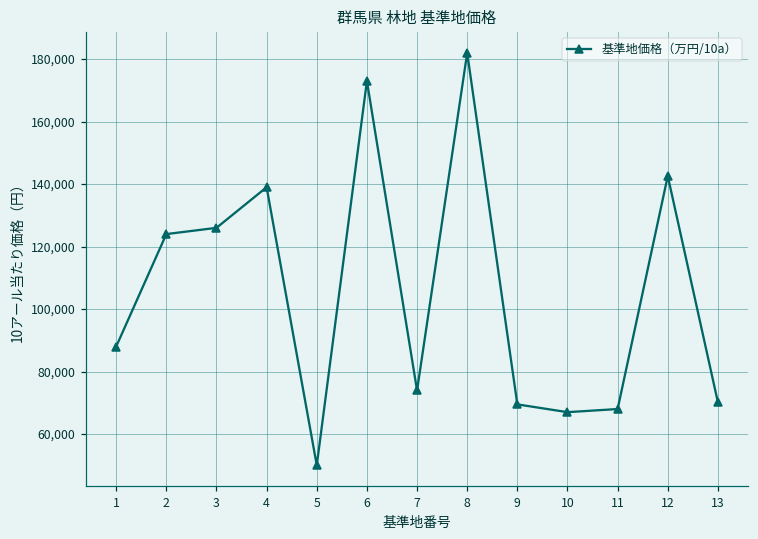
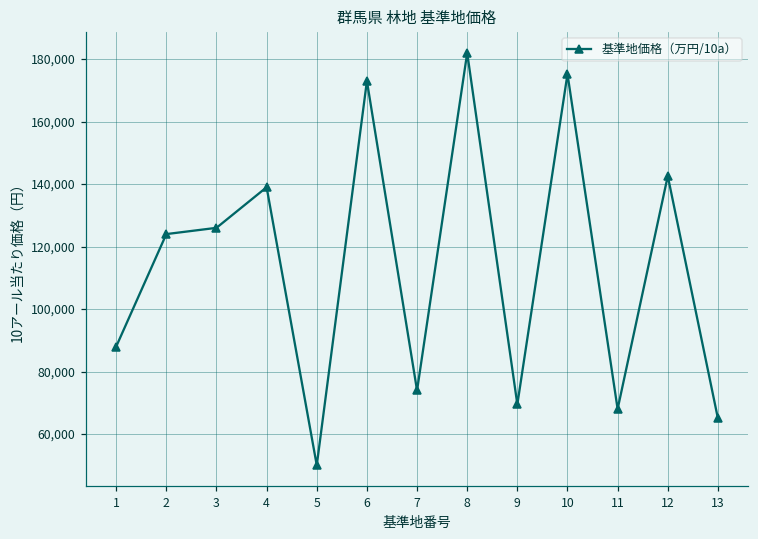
10: 67,000 -> 175,000
13: 70,000 -> 65,000
